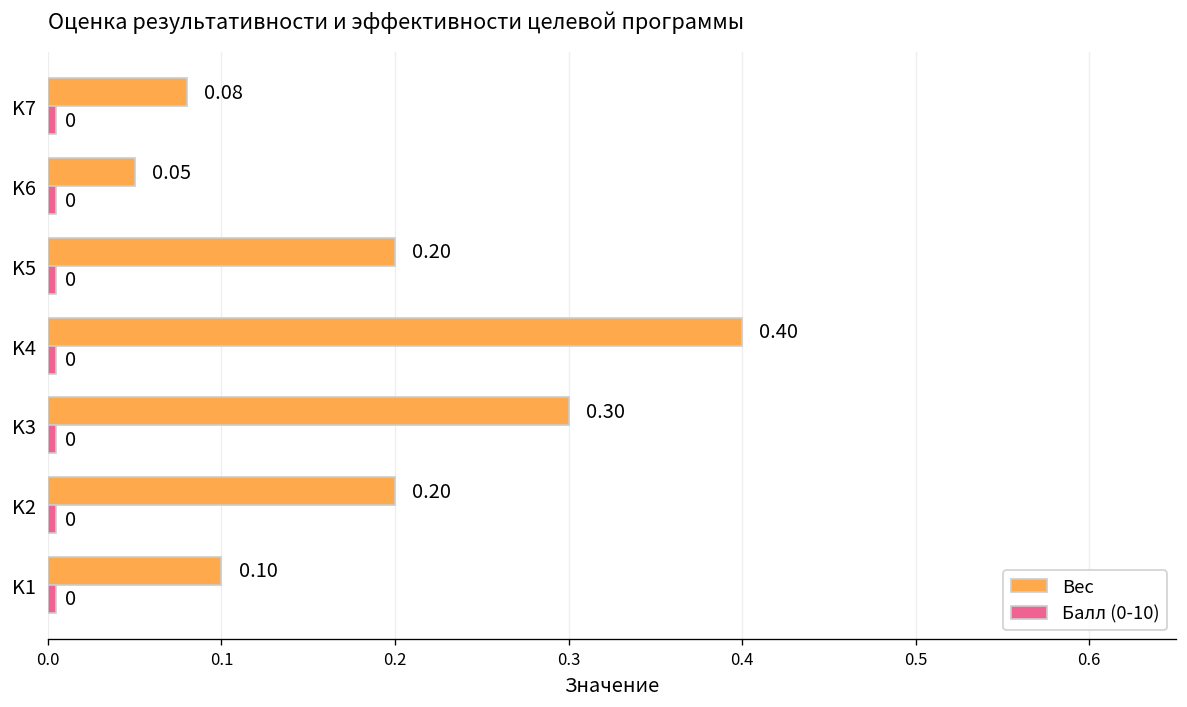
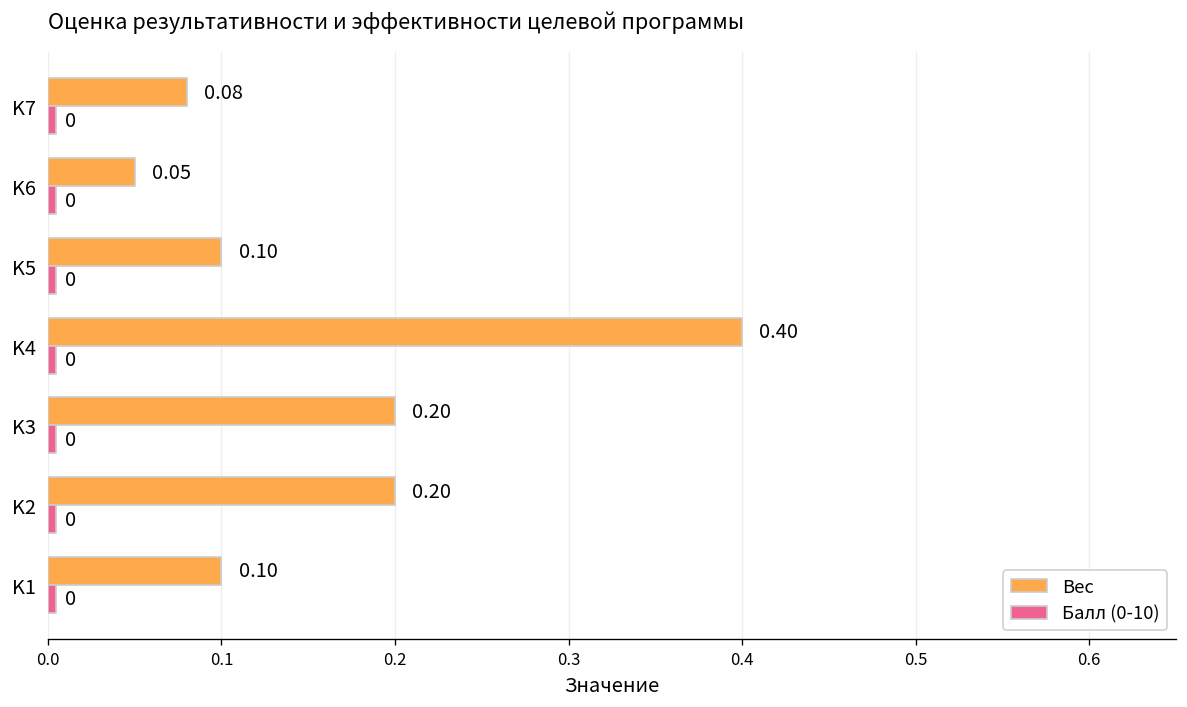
Вес, K5: 0.20 -> 0.10
Вес, K3: 0.30 -> 0.20
